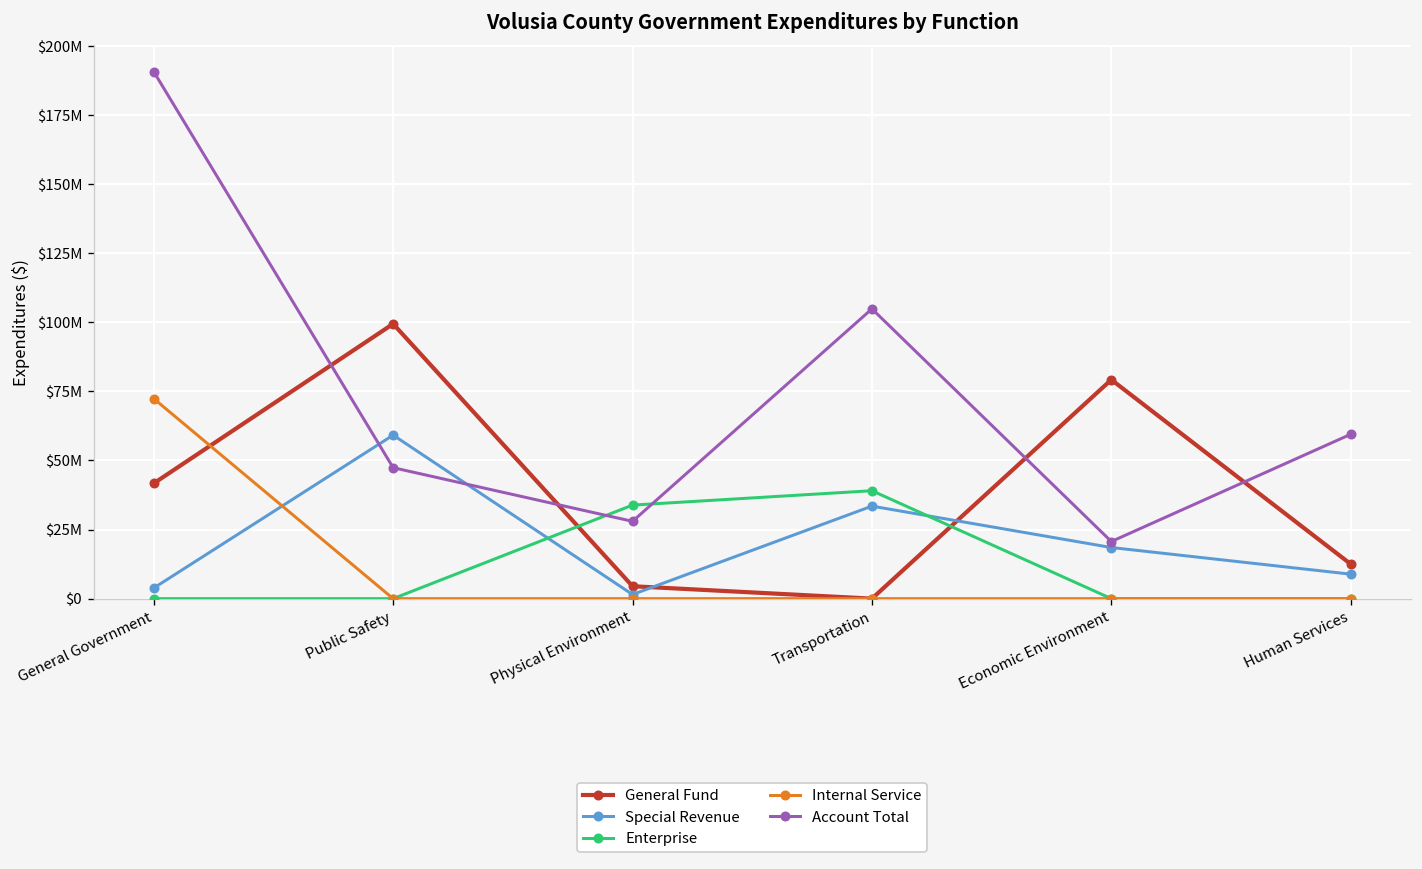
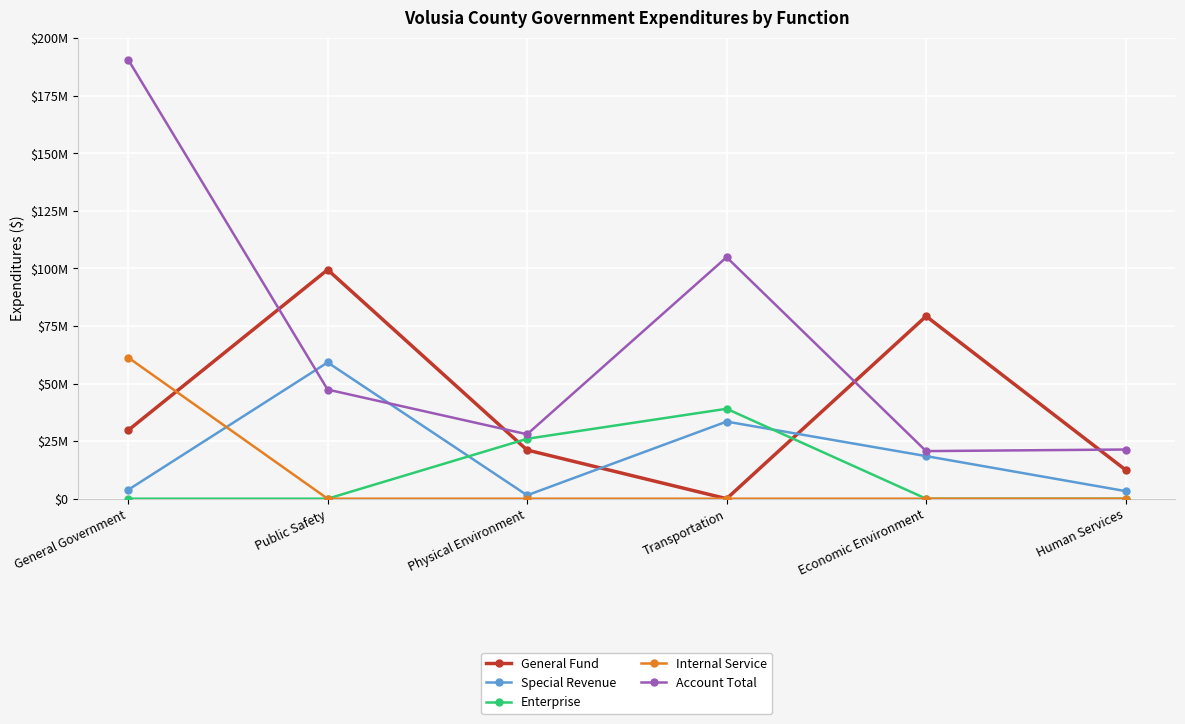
General Fund, General Government: $42000000 -> $30000000
Internal Service, General Government: $72000000 -> $61000000
General Fund, Physical Environment: $4000000 -> $21000000
Enterprise, Physical Environment: $34000000 -> $26000000
Special Revenue, Human Services: $9000000 -> $3000000
Account Total, Human Services: $59000000 -> $21000000
